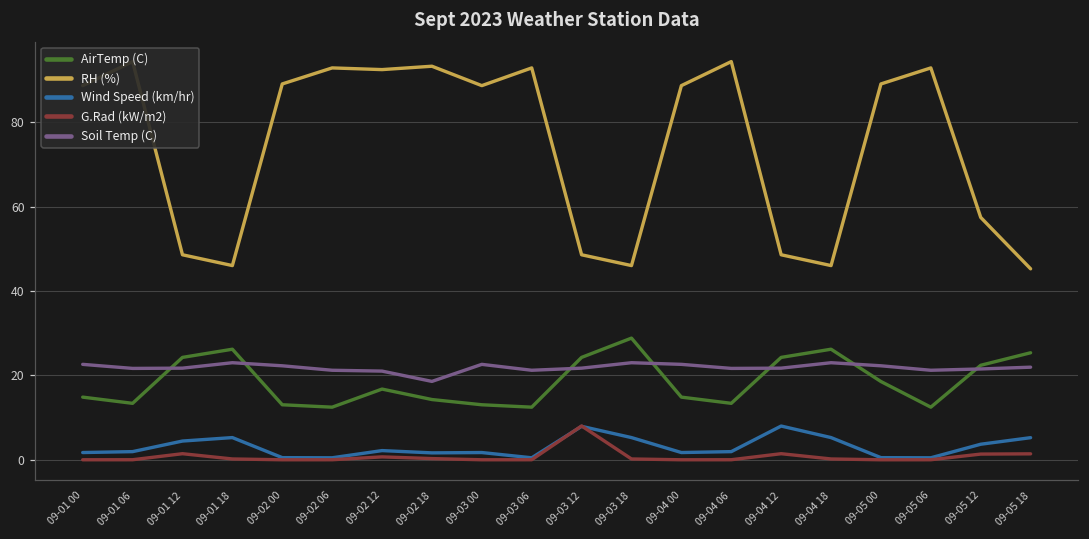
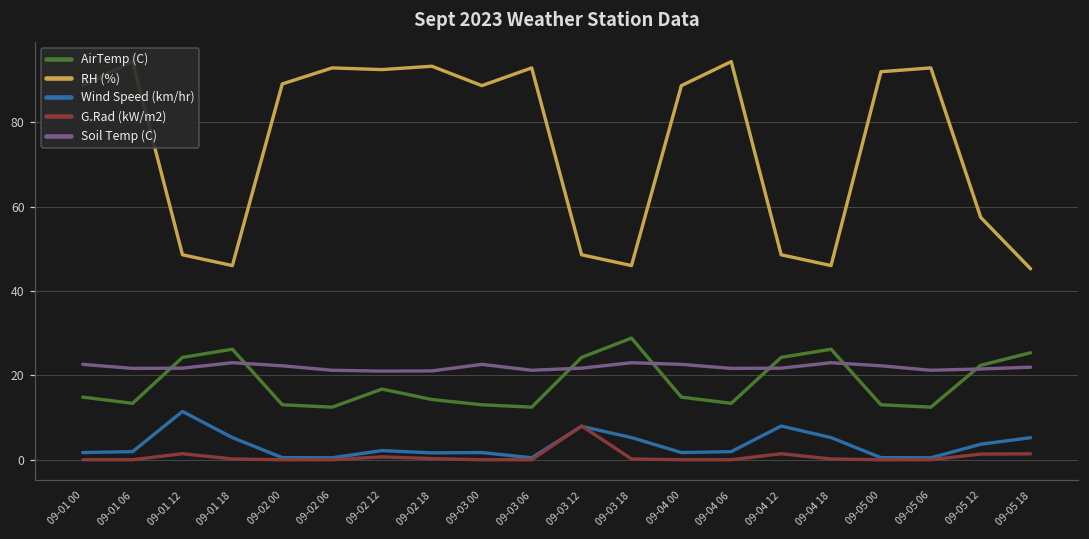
Wind Speed (km/hr), 09-01 12: 4 -> 11
Soil Temp (C), 09-02 18: 19 -> 21
AirTemp (C), 09-05 00: 19 -> 13
RH (%), 09-05 00: 89 -> 92
